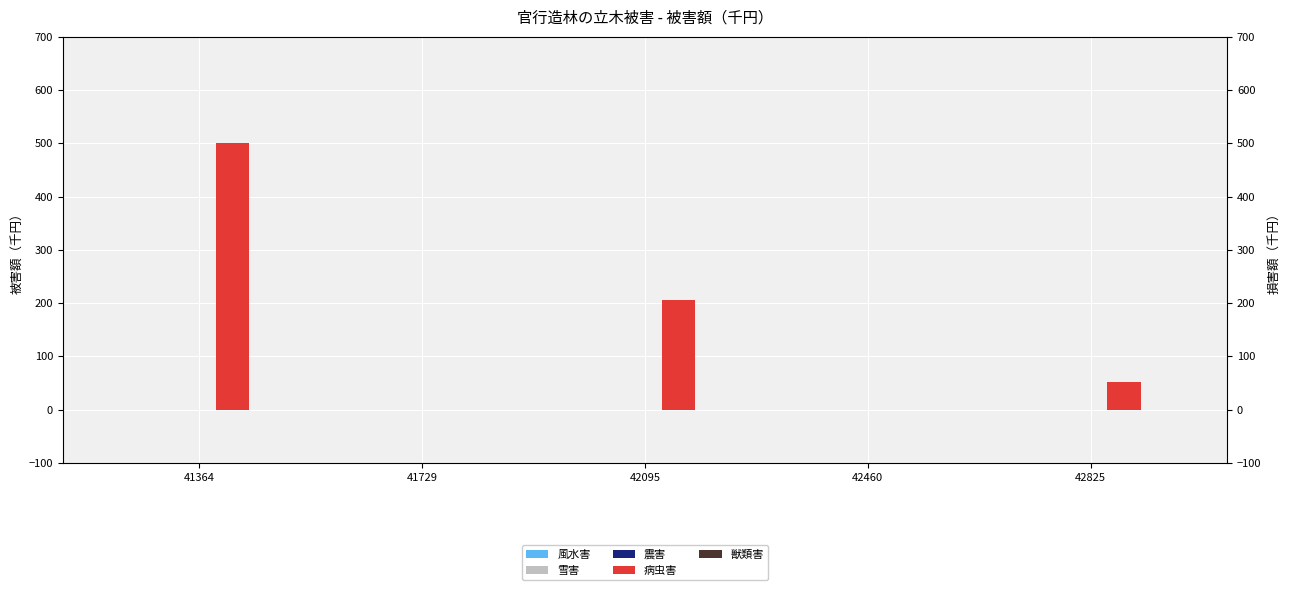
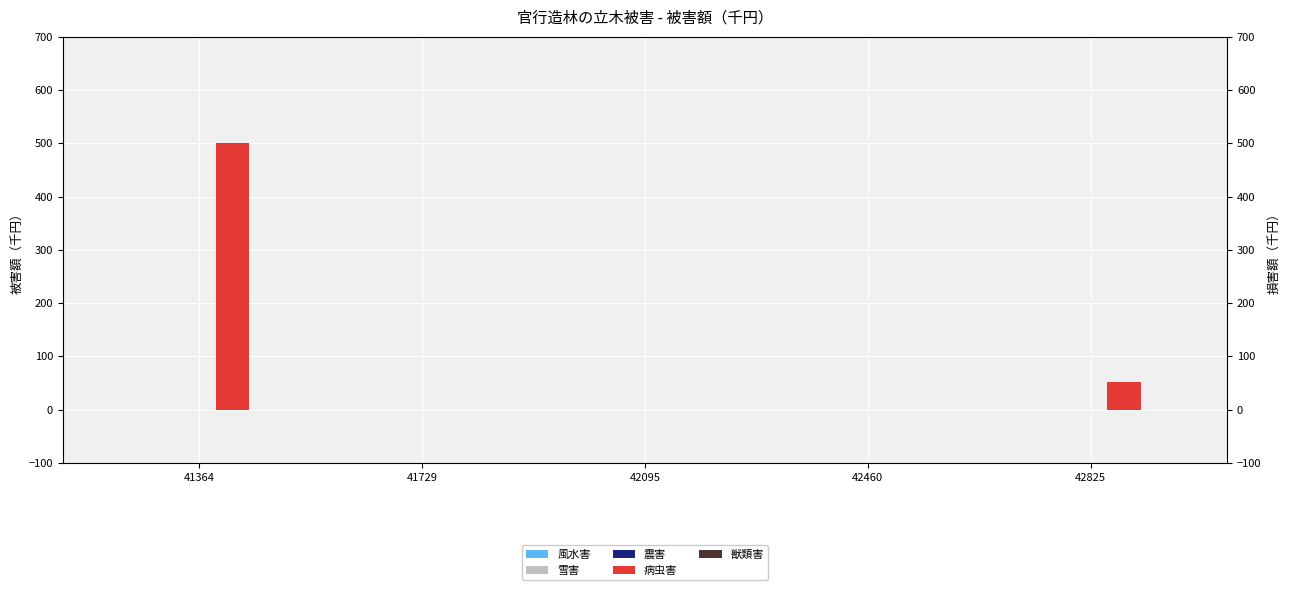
病虫害, 42095: 210 -> 0
